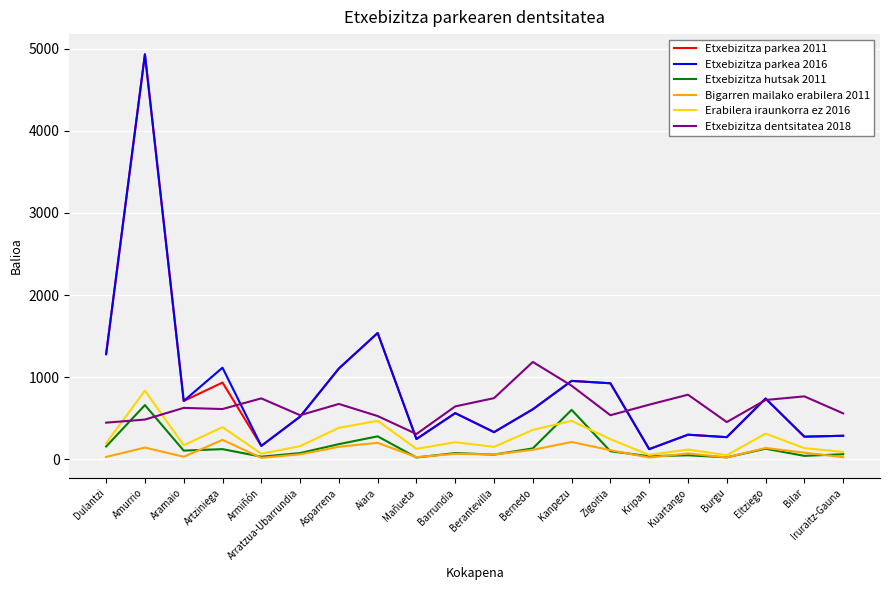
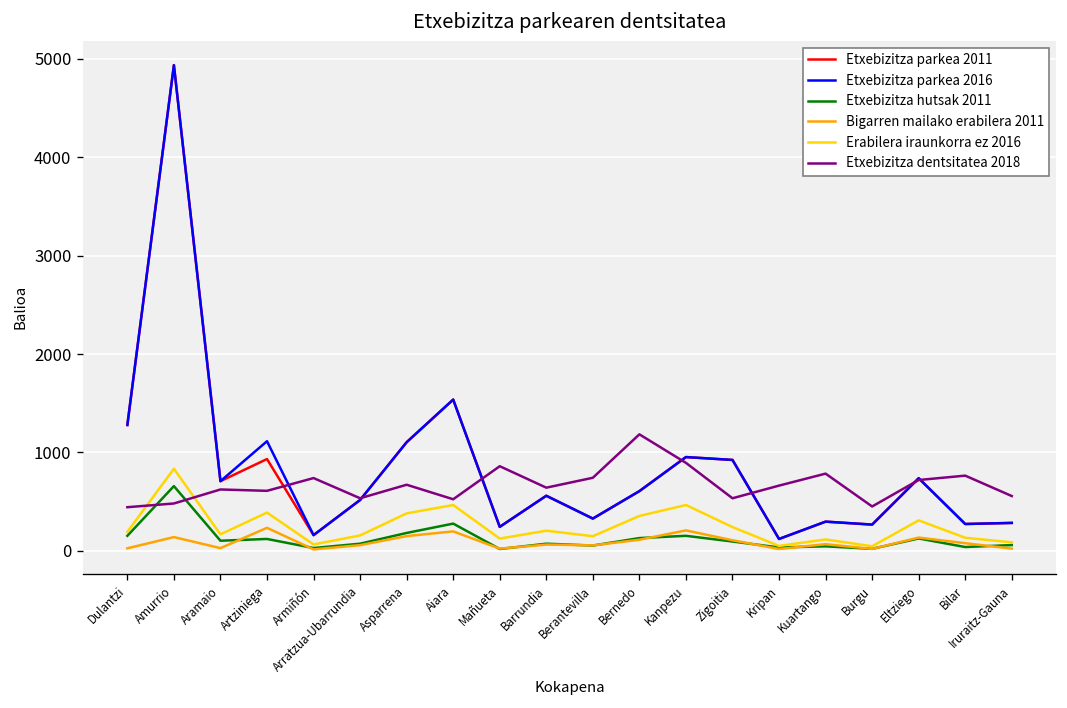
Etxebizitza dentsitatea 2018, Mañueta: 300 -> 900
Etxebizitza hutsak 2011, Kanpezu: 600 -> 200
